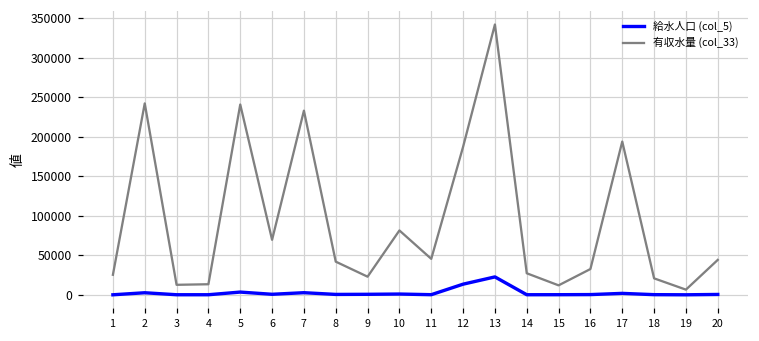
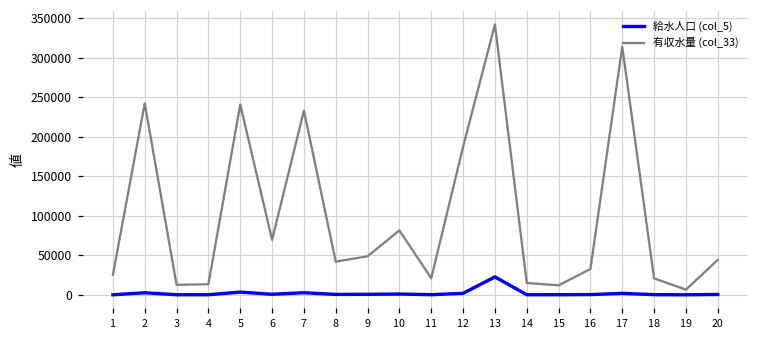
有収水量 (col_33), 9: 20000 -> 50000
有収水量 (col_33), 11: 50000 -> 20000
給水人口 (col_5), 12: 10000 -> 0
有収水量 (col_33), 14: 30000 -> 20000
有収水量 (col_33), 17: 190000 -> 310000
